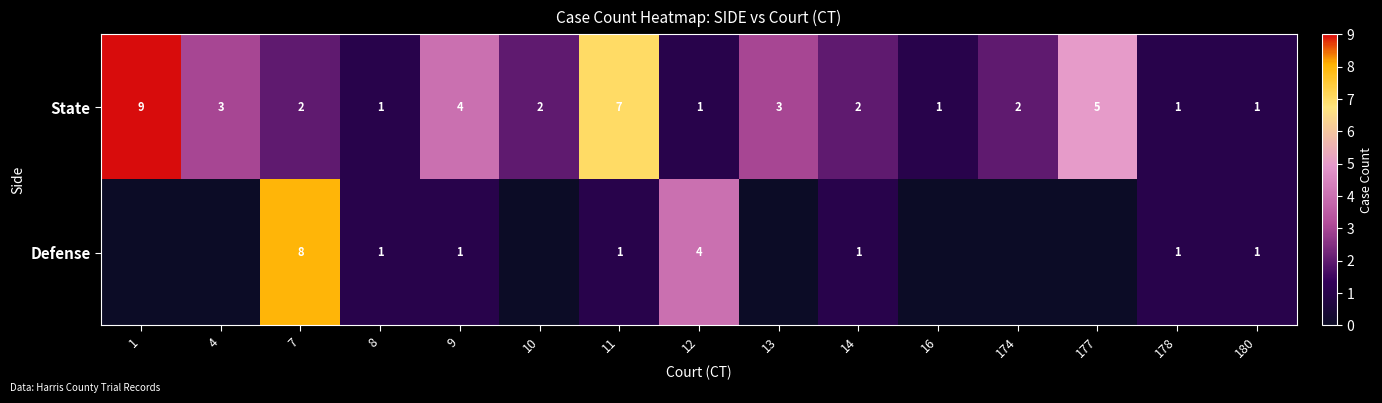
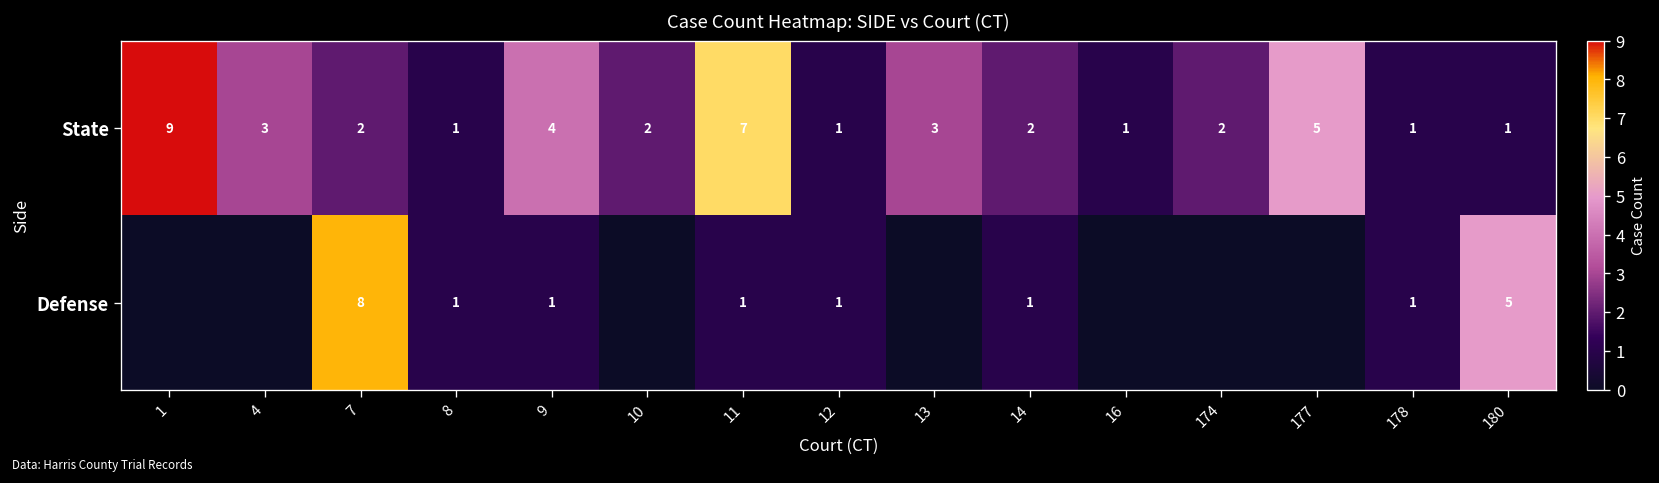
Defense, 12: 4 -> 1
Defense, 180: 1 -> 5
